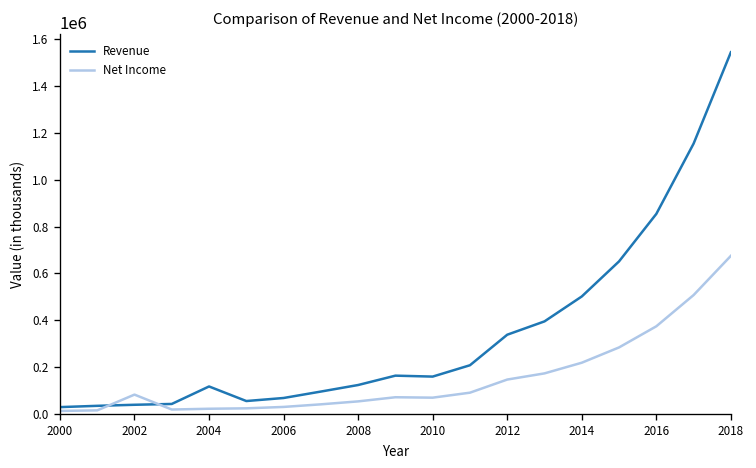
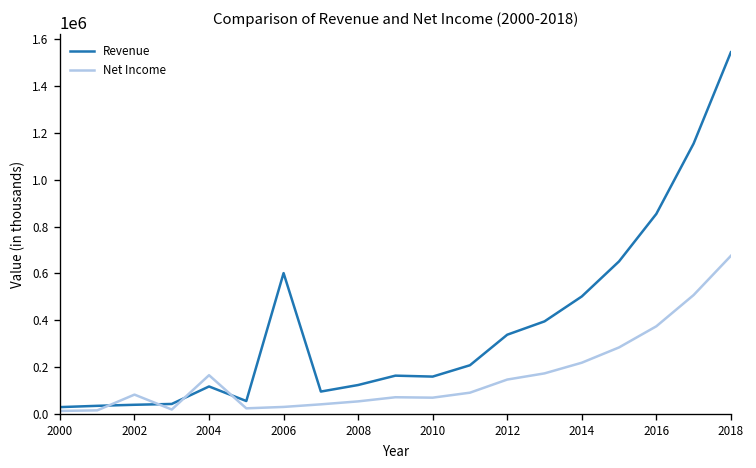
Net Income, 2004: 20000 -> 160000
Revenue, 2006: 70000 -> 600000
